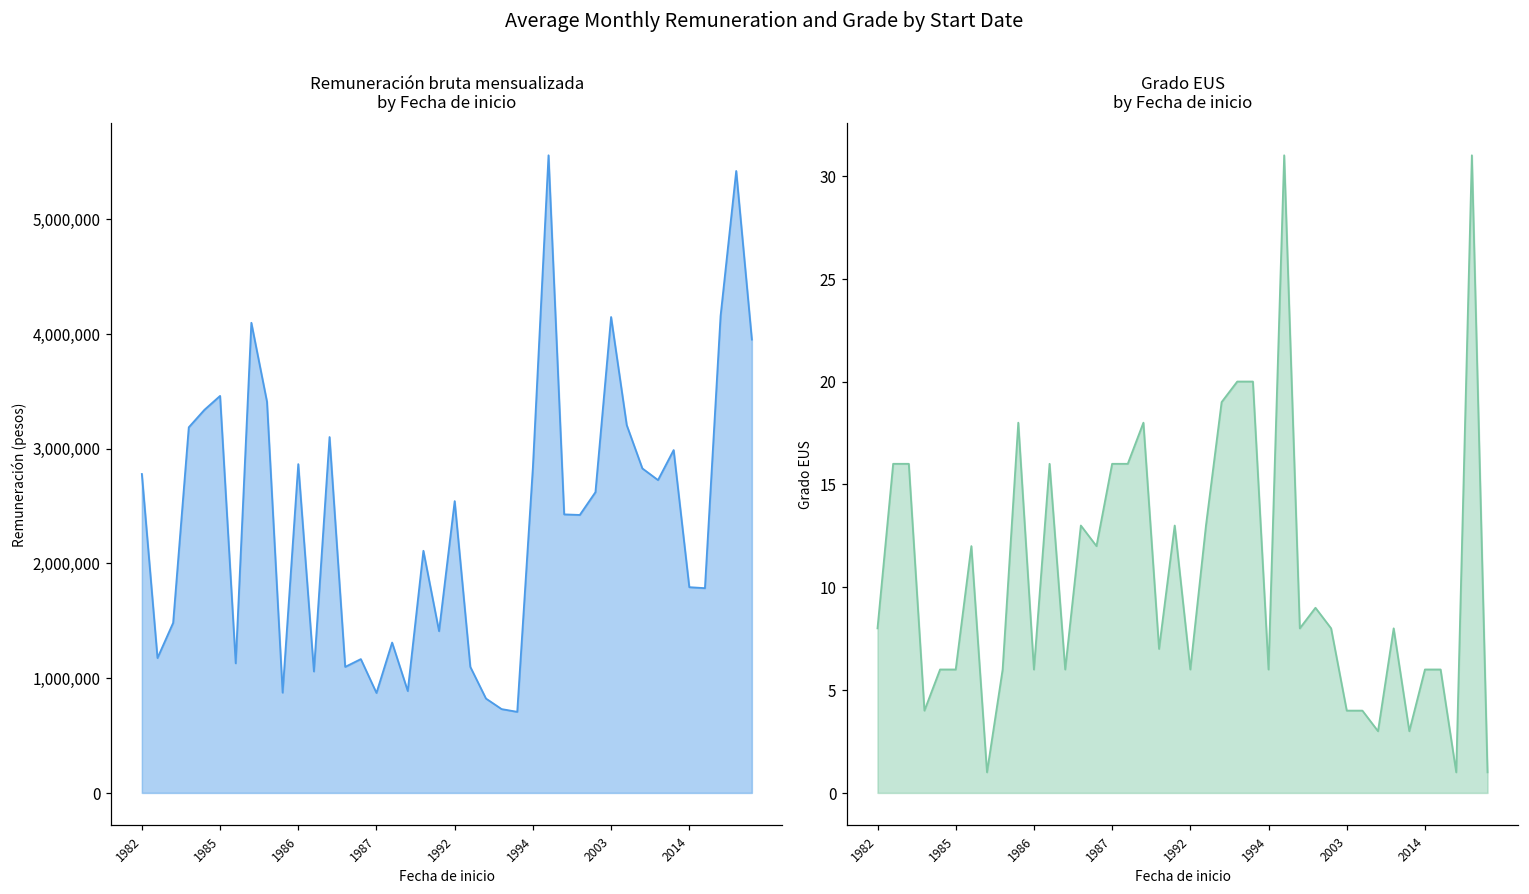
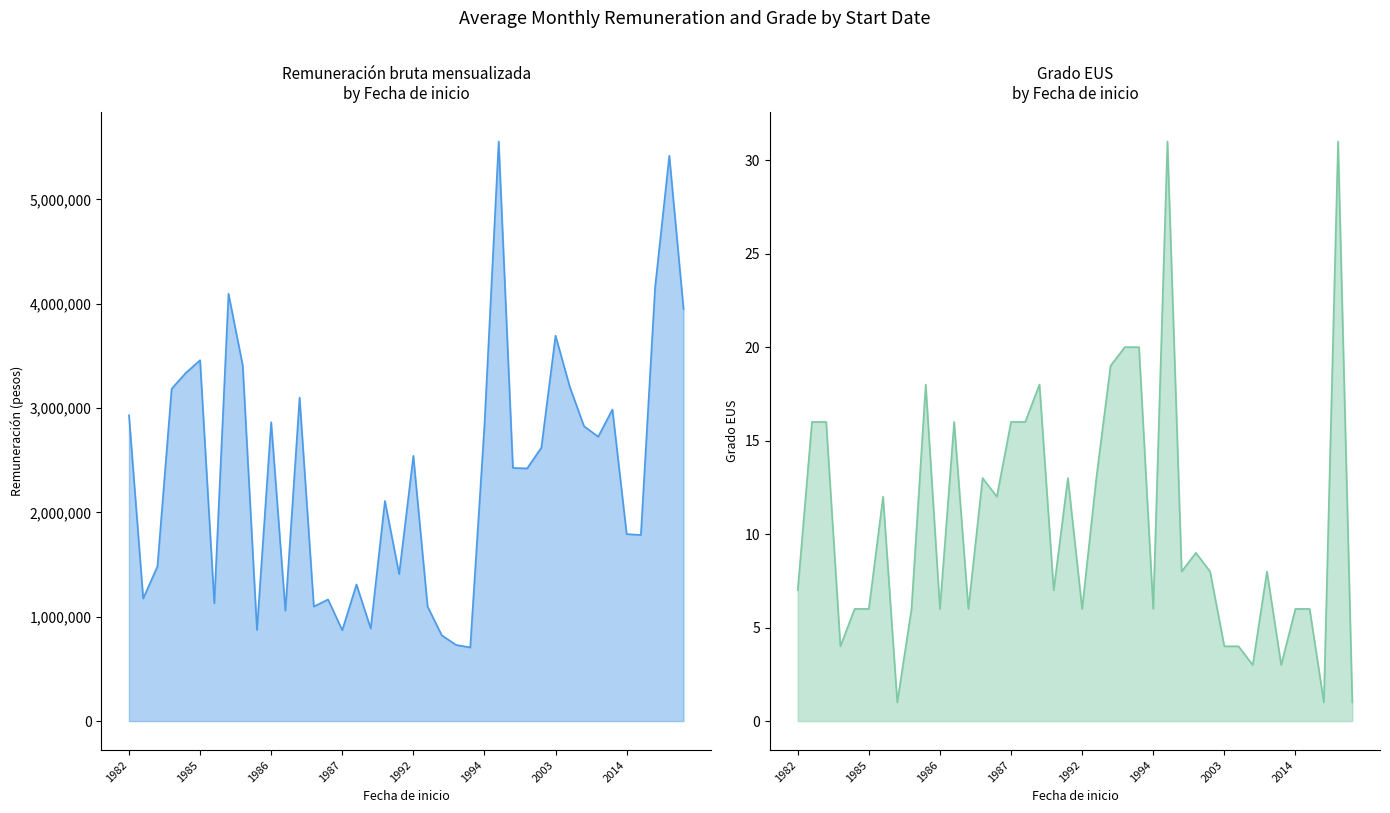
Remuneración bruta mensualizada by Fecha de inicio, 1982: 2,780,000 -> 2,930,000
Remuneración bruta mensualizada by Fecha de inicio, 2003: 4,150,000 -> 3,690,000
Grado EUS by Fecha de inicio, 1982: 8 -> 7
